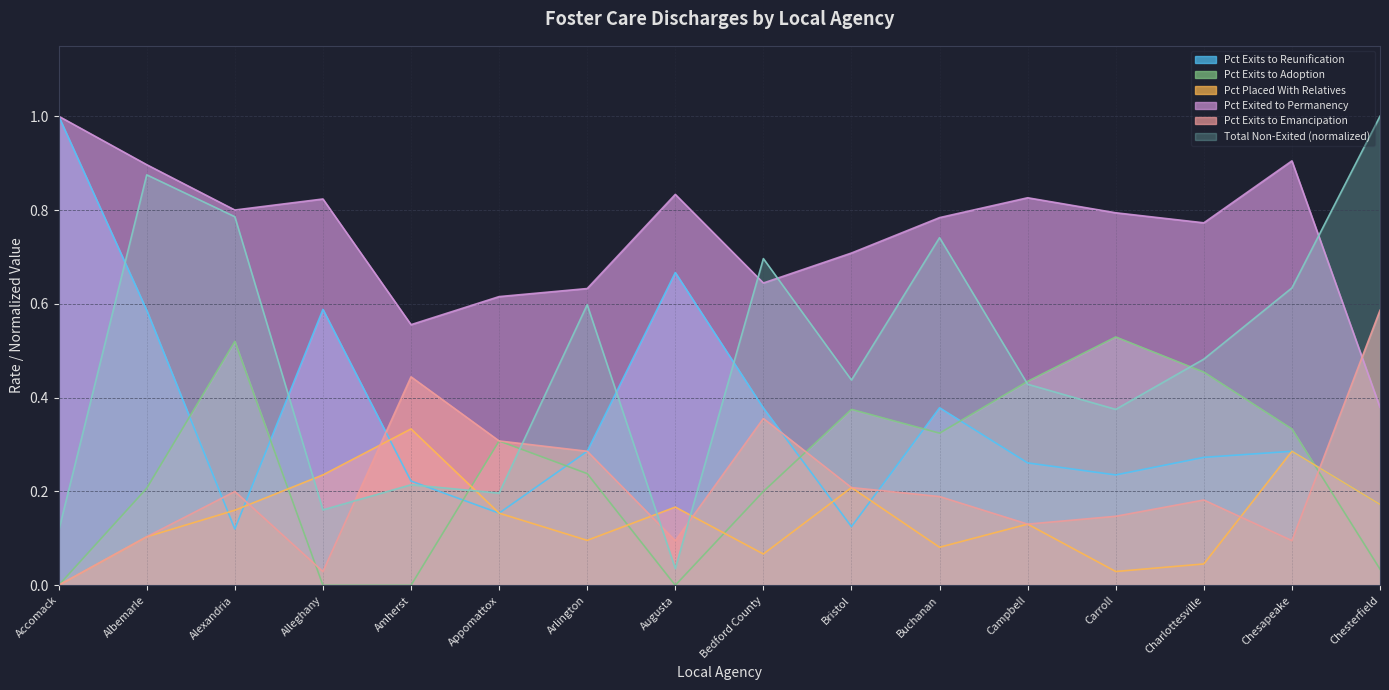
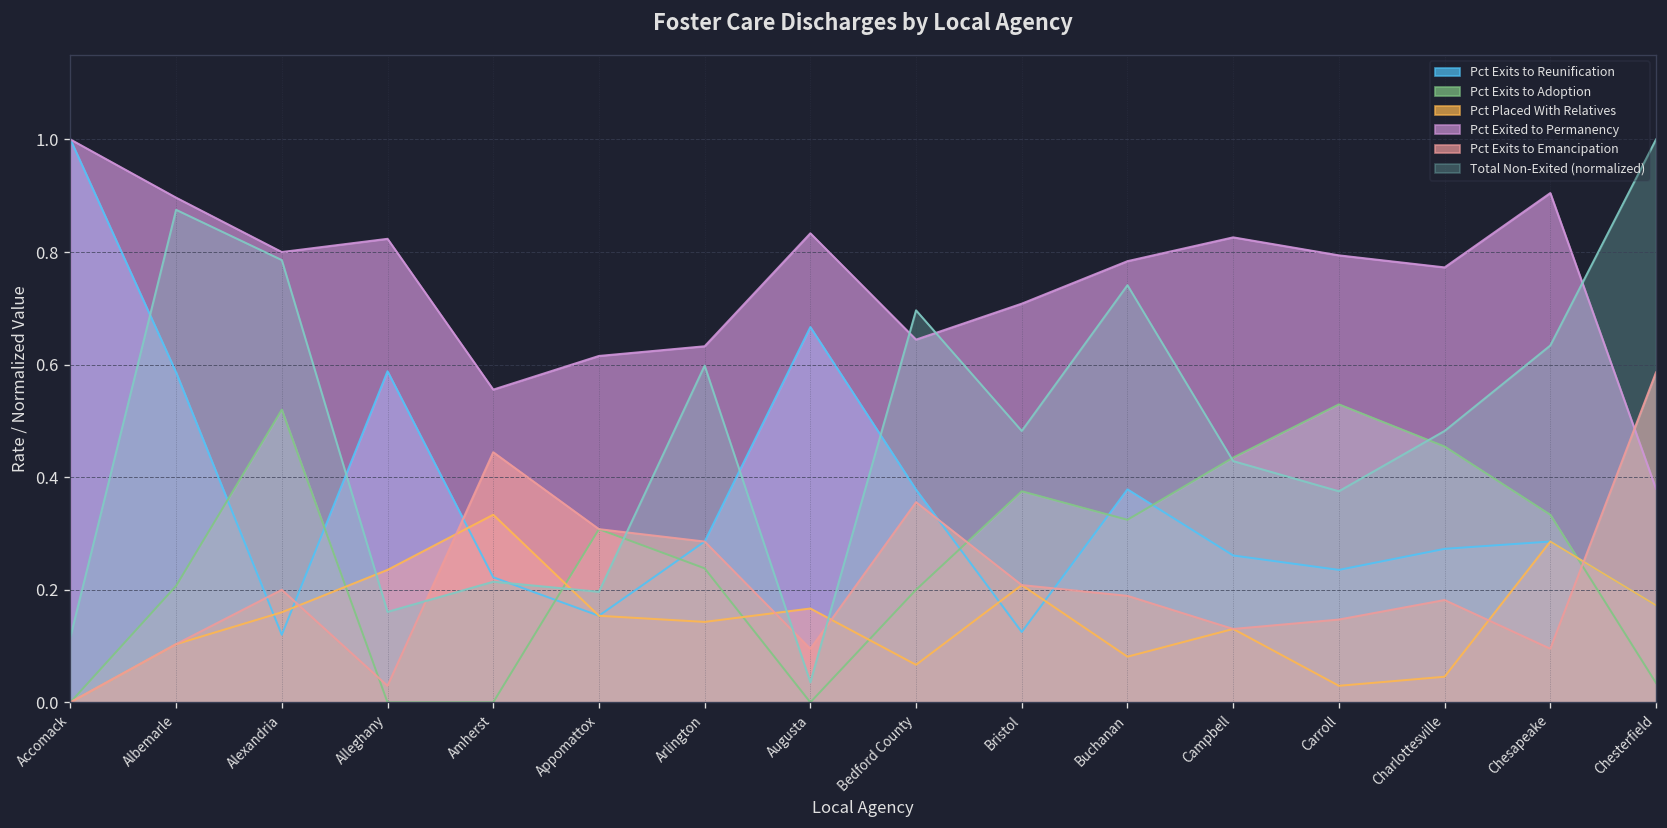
Pct Placed With Relatives, Arlington: 0.10 -> 0.14
Total Non-Exited (normalized), Bristol: 0.44 -> 0.48
